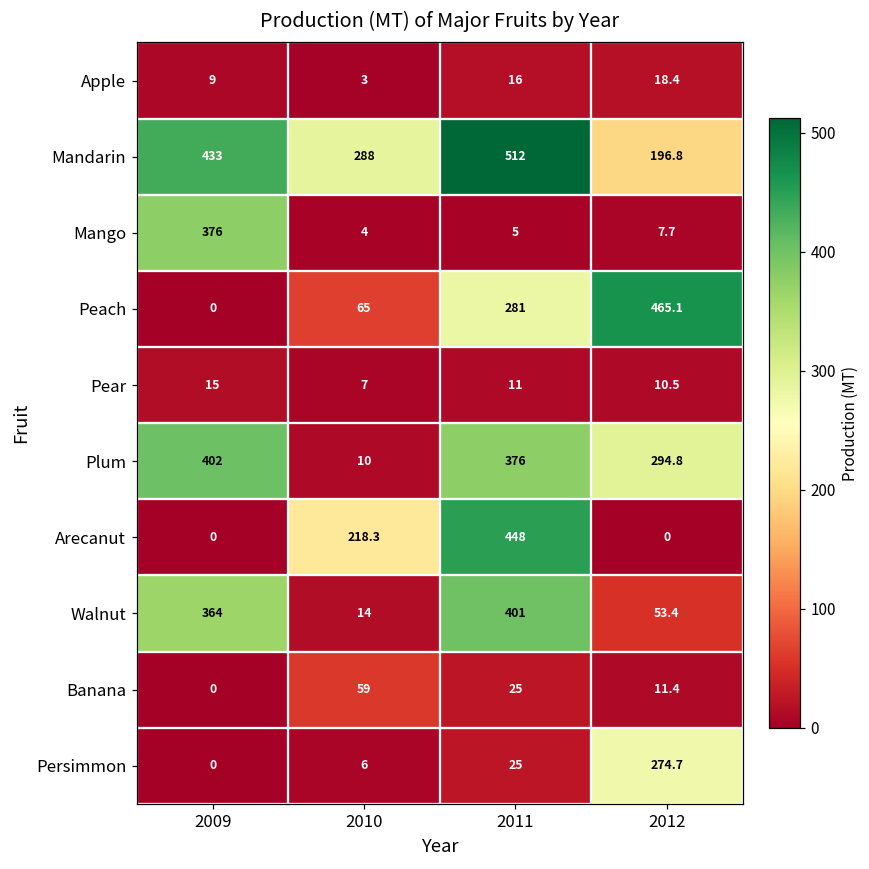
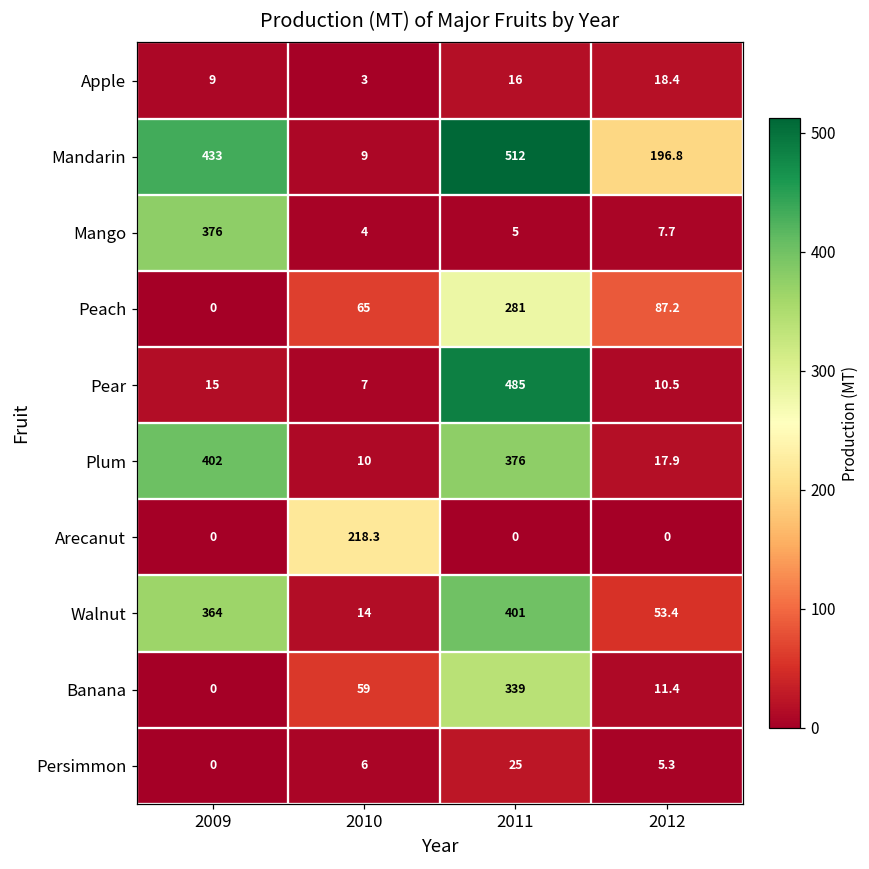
Mandarin, 2010: 288 -> 9
Peach, 2012: 465.1 -> 87.2
Pear, 2011: 11 -> 485
Plum, 2012: 294.8 -> 17.9
Arecanut, 2011: 448 -> 0
Banana, 2011: 25 -> 339
Persimmon, 2012: 274.7 -> 5.3
